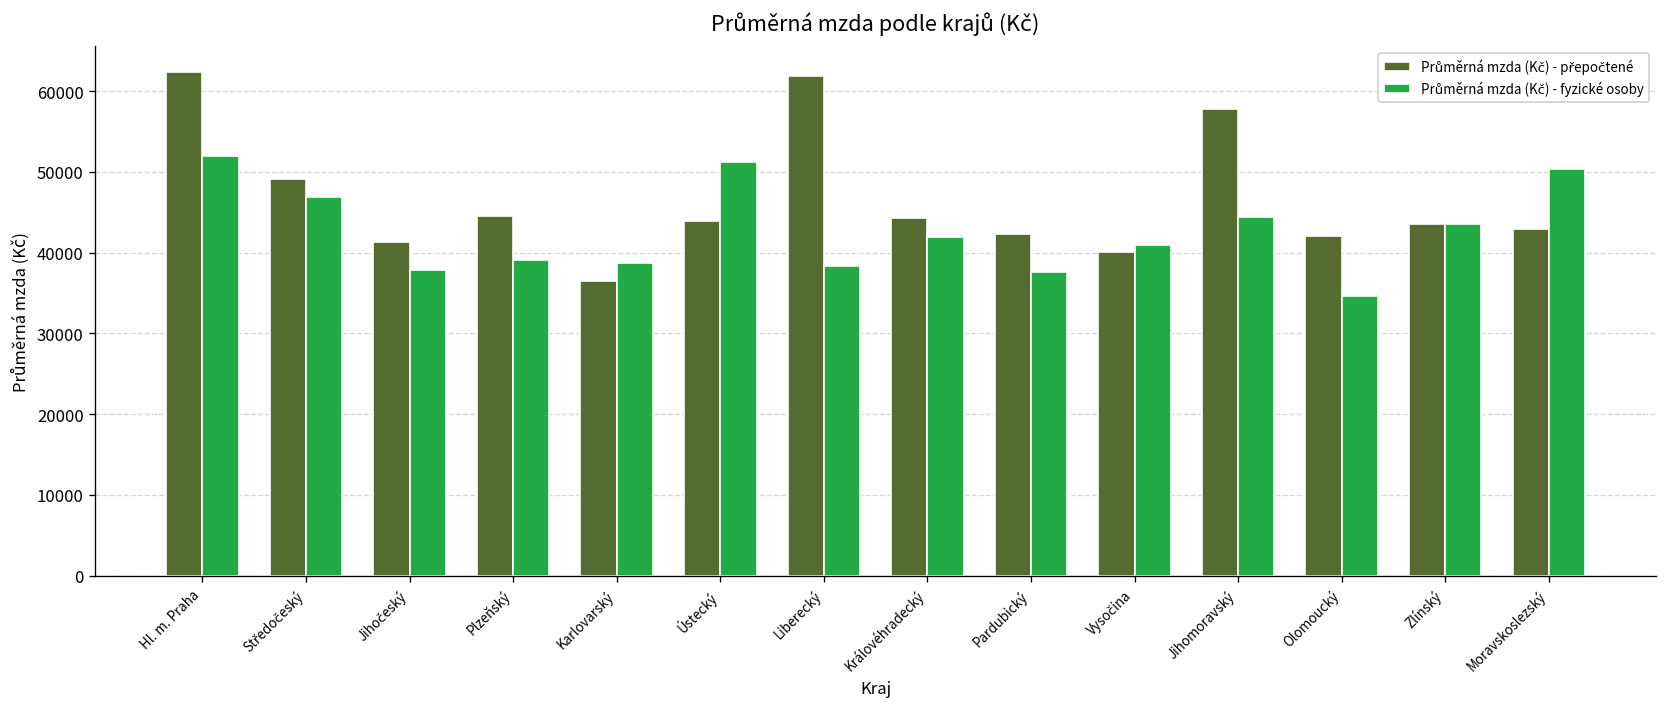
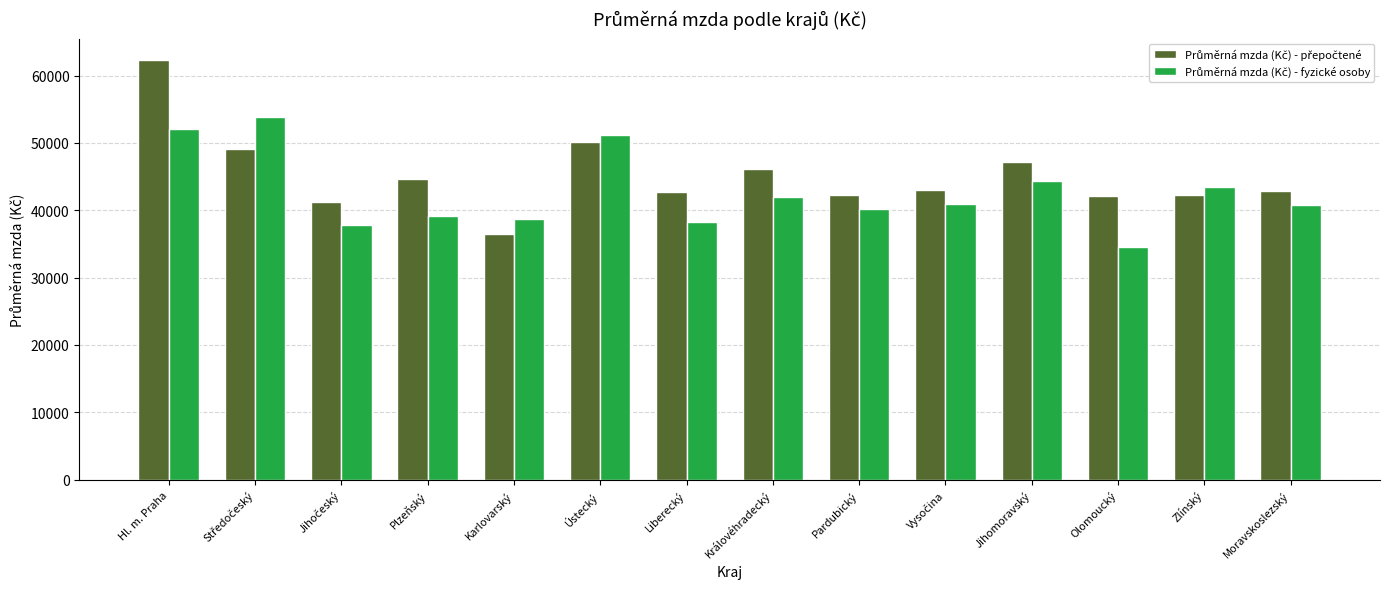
Průměrná mzda (Kč) - fyzické osoby, Středočeský: 47000 -> 54000
Průměrná mzda (Kč) - přepočtené, Ústecký: 44000 -> 50000
Průměrná mzda (Kč) - přepočtené, Liberecký: 62000 -> 43000
Průměrná mzda (Kč) - přepočtené, Královéhradecký: 44000 -> 46000
Průměrná mzda (Kč) - fyzické osoby, Pardubický: 38000 -> 40000
Průměrná mzda (Kč) - přepočtené, Vysočina: 40000 -> 43000
Průměrná mzda (Kč) - přepočtené, Jihomoravský: 58000 -> 47000
Průměrná mzda (Kč) - přepočtené, Zlínský: 43000 -> 42000
Průměrná mzda (Kč) - fyzické osoby, Moravskoslezský: 50000 -> 41000
